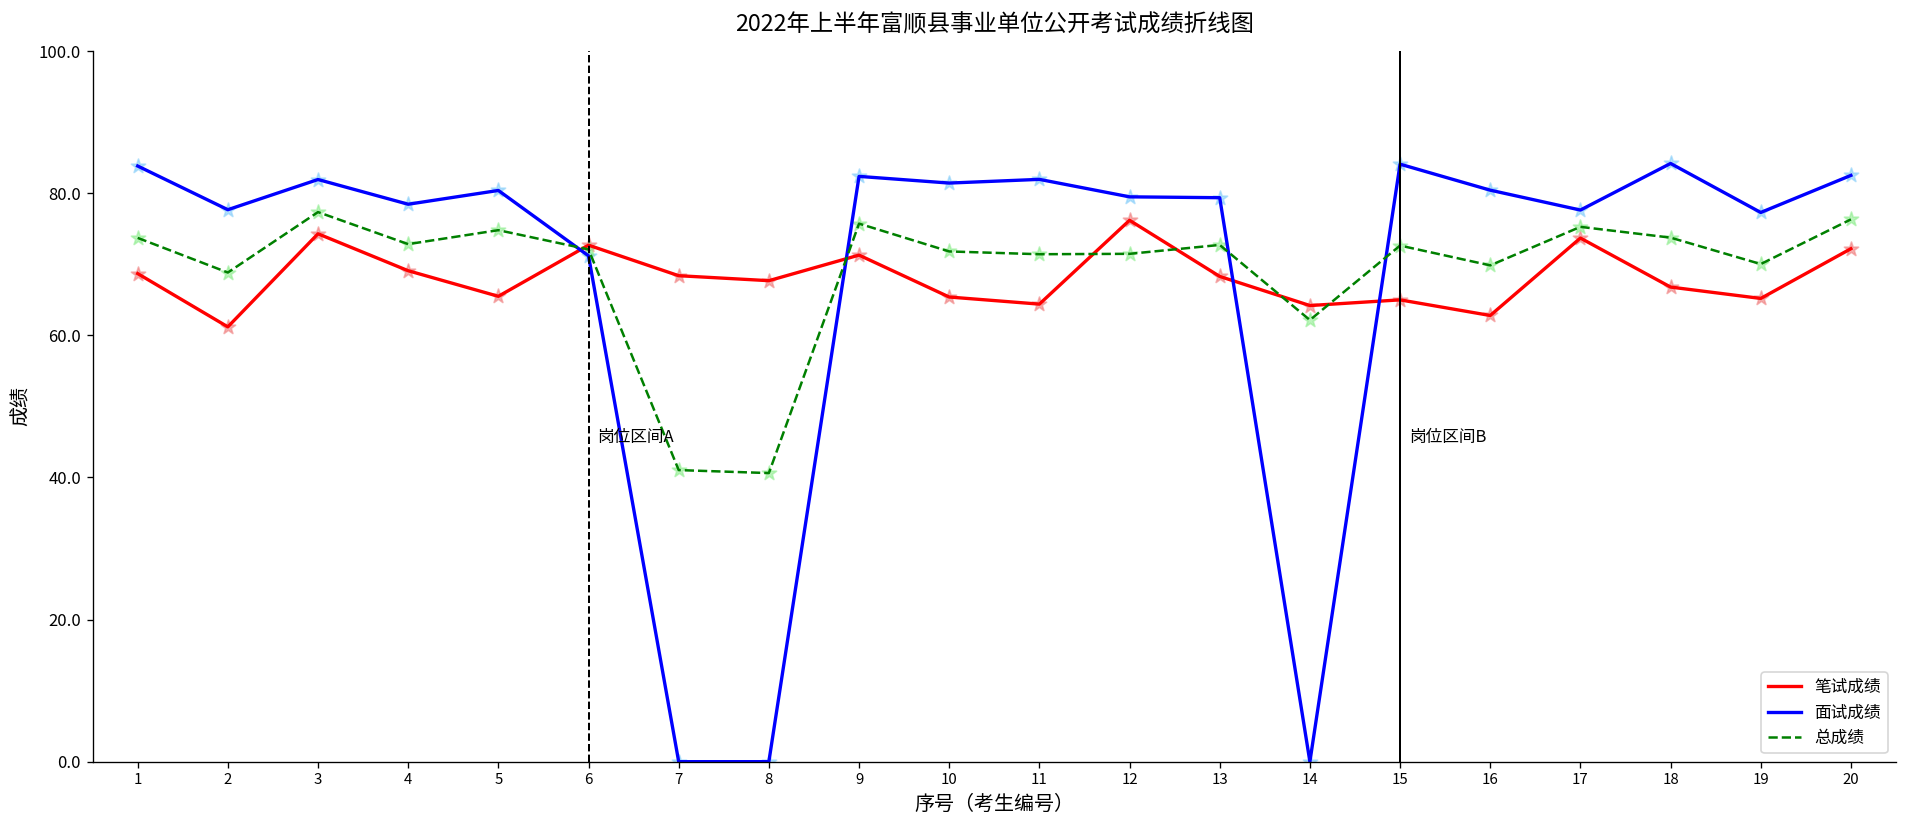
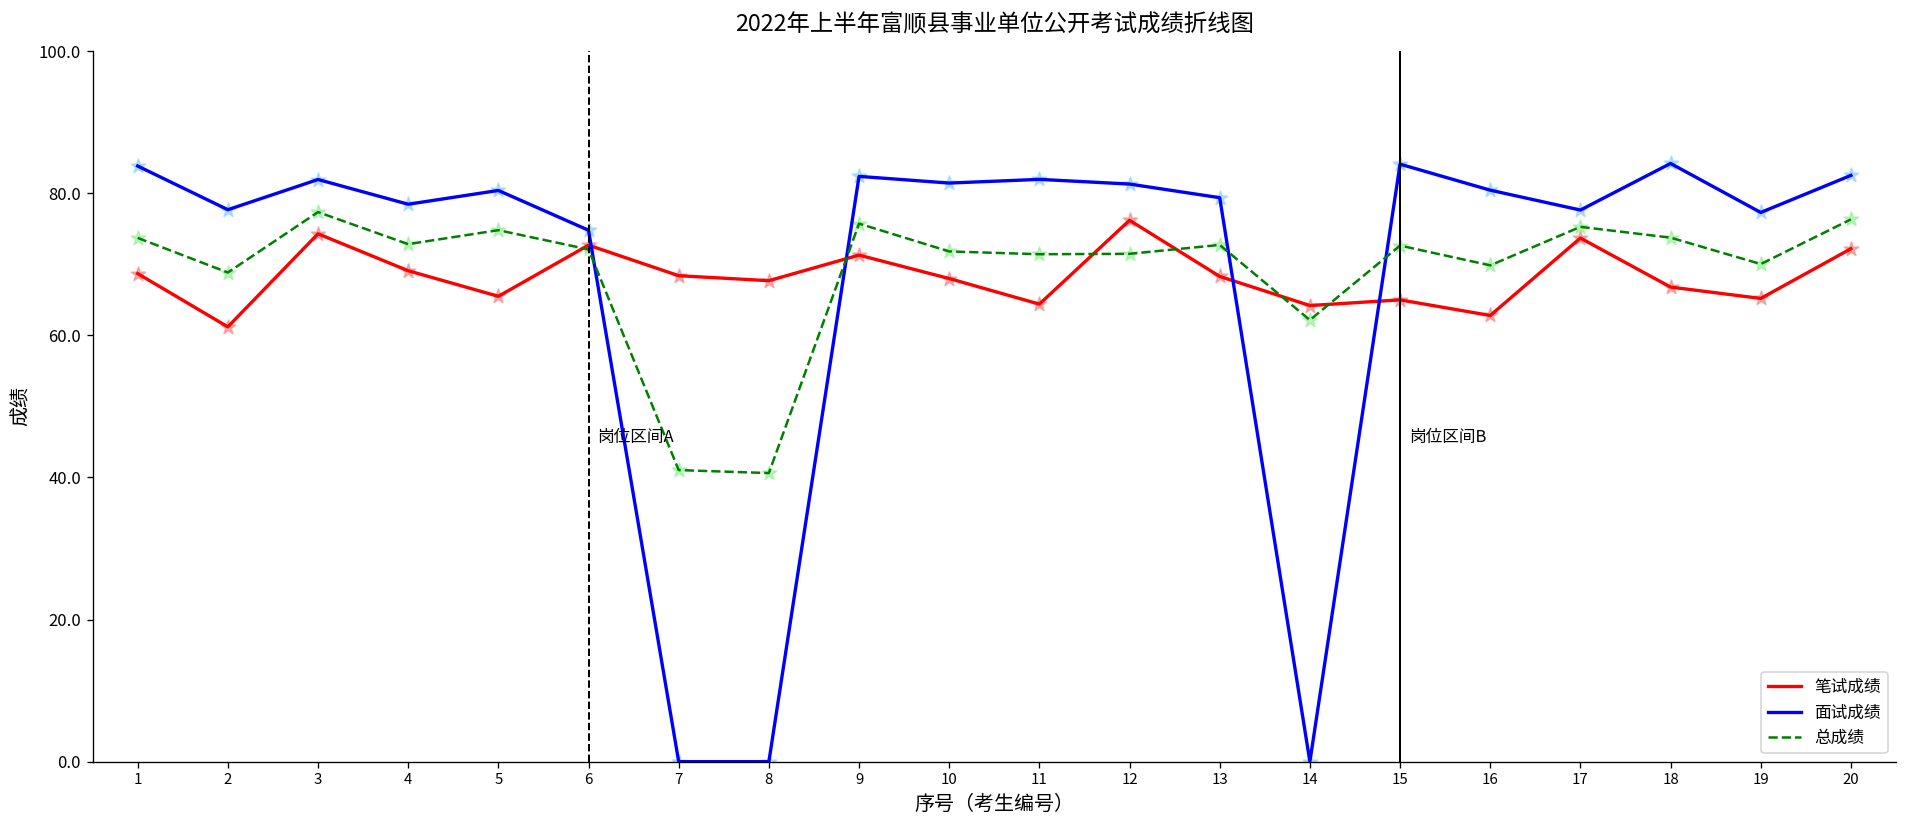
面试成绩, 6: 71 -> 75
笔试成绩, 10: 65 -> 68
面试成绩, 12: 80 -> 81
